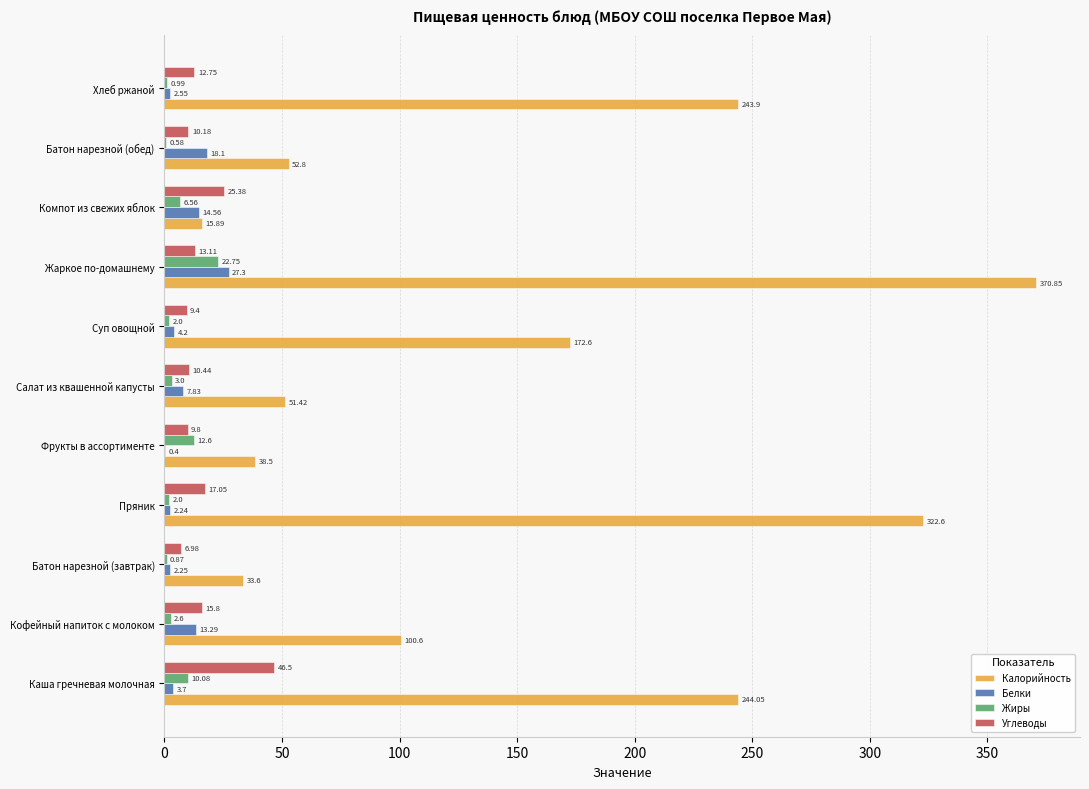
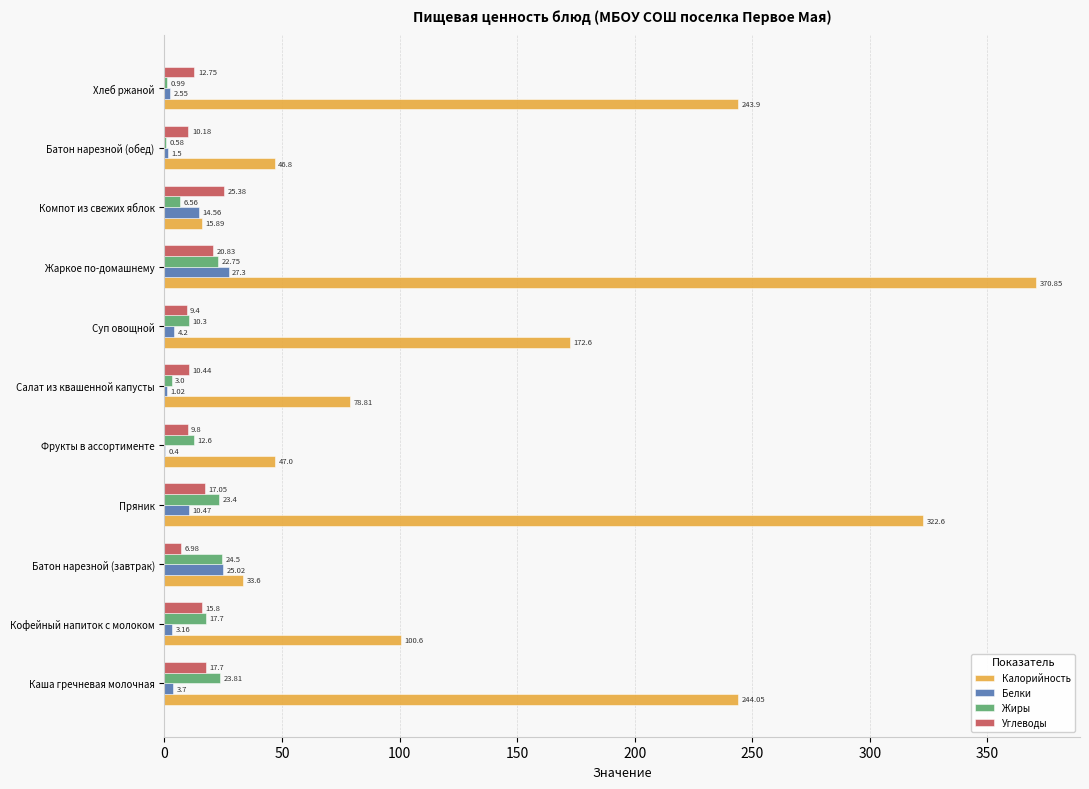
Белки, Батон нарезной (обед): 18.1 -> 1.5
Калорийность, Батон нарезной (обед): 52.8 -> 46.8
Углеводы, Жаркое по-домашнему: 13.11 -> 20.83
Жиры, Суп овощной: 2.0 -> 10.3
Белки, Салат из квашенной капусты: 7.83 -> 1.02
Калорийность, Салат из квашенной капусты: 51.42 -> 78.81
Калорийность, Фрукты в ассортименте: 38.5 -> 47.0
Жиры, Пряник: 2.0 -> 23.4
Белки, Пряник: 2.24 -> 10.47
Жиры, Батон нарезной (завтрак): 0.87 -> 24.5
Белки, Батон нарезной (завтрак): 2.25 -> 25.02
Жиры, Кофейный напиток с молоком: 2.6 -> 17.7
Белки, Кофейный напиток с молоком: 13.29 -> 3.16
Углеводы, Каша гречневая молочная: 46.5 -> 17.7
Жиры, Каша гречневая молочная: 10.08 -> 23.81
